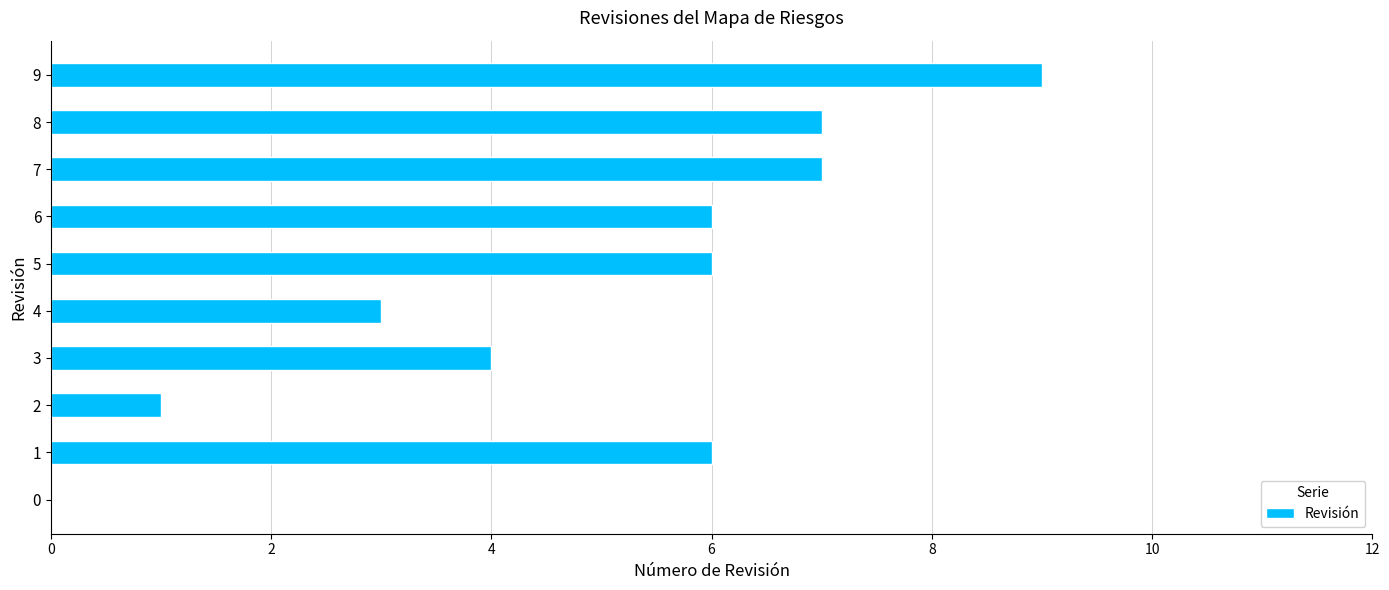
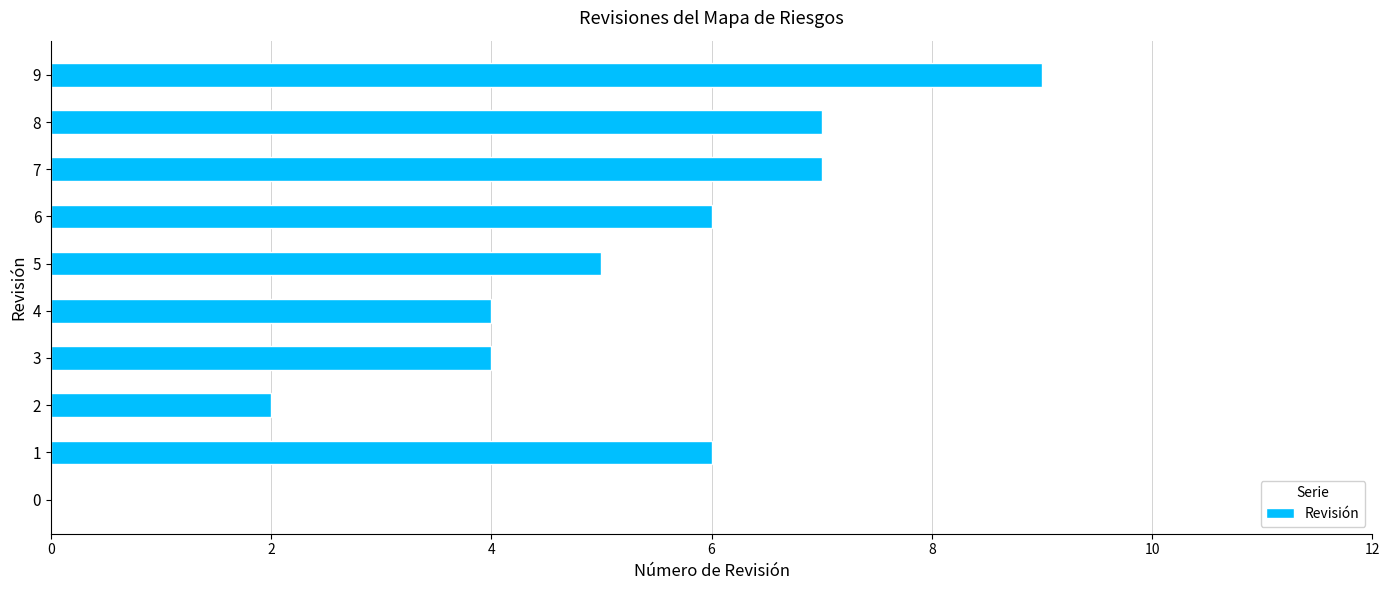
5: 6 -> 5
4: 3 -> 4
2: 1 -> 2
